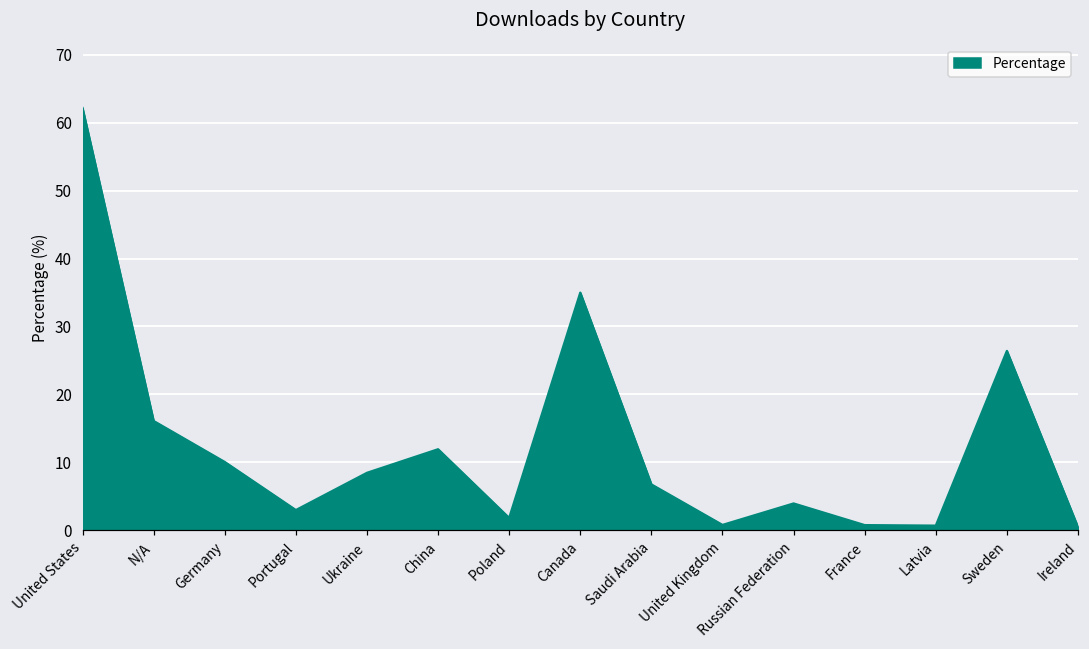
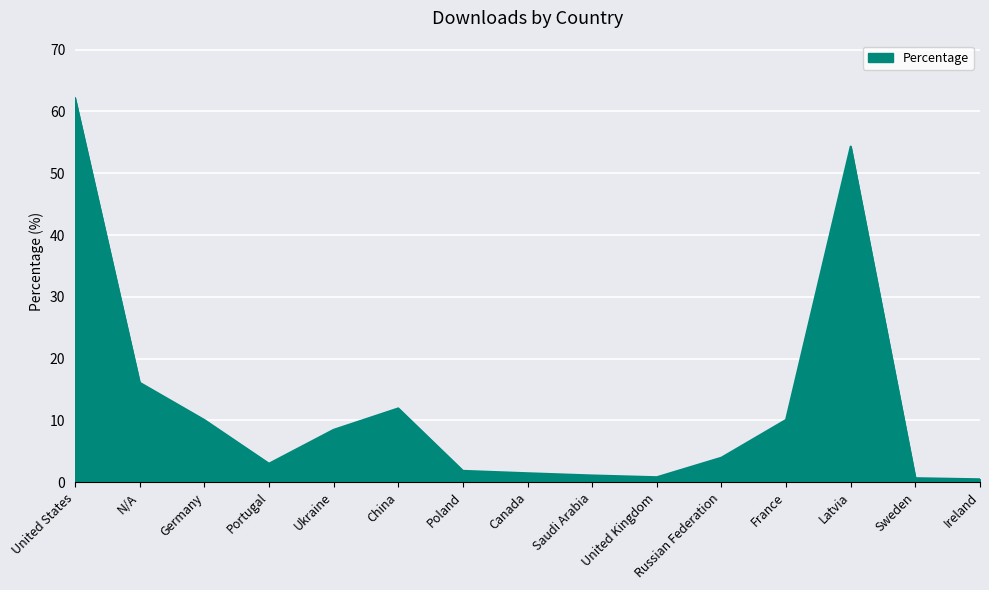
Canada: 35 -> 1
Saudi Arabia: 7 -> 1
France: 1 -> 10
Latvia: 1 -> 54
Sweden: 26 -> 1
